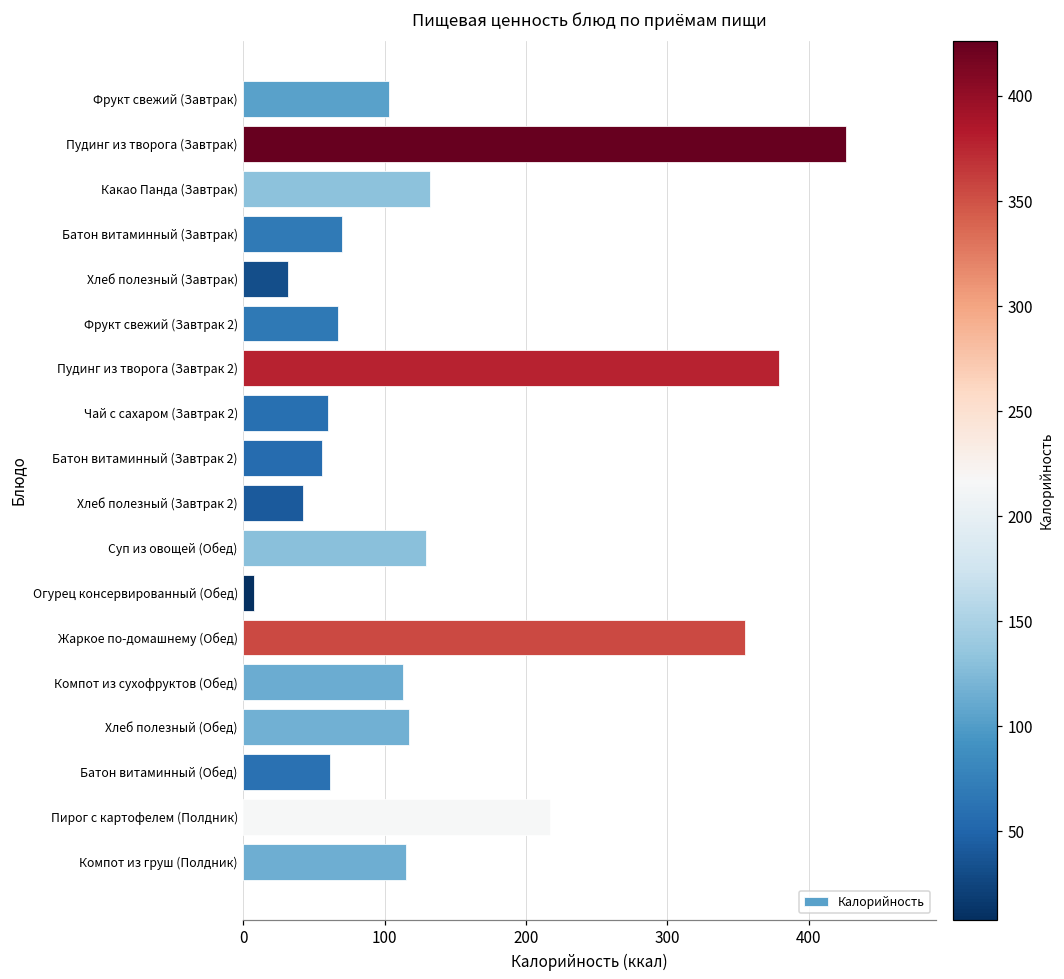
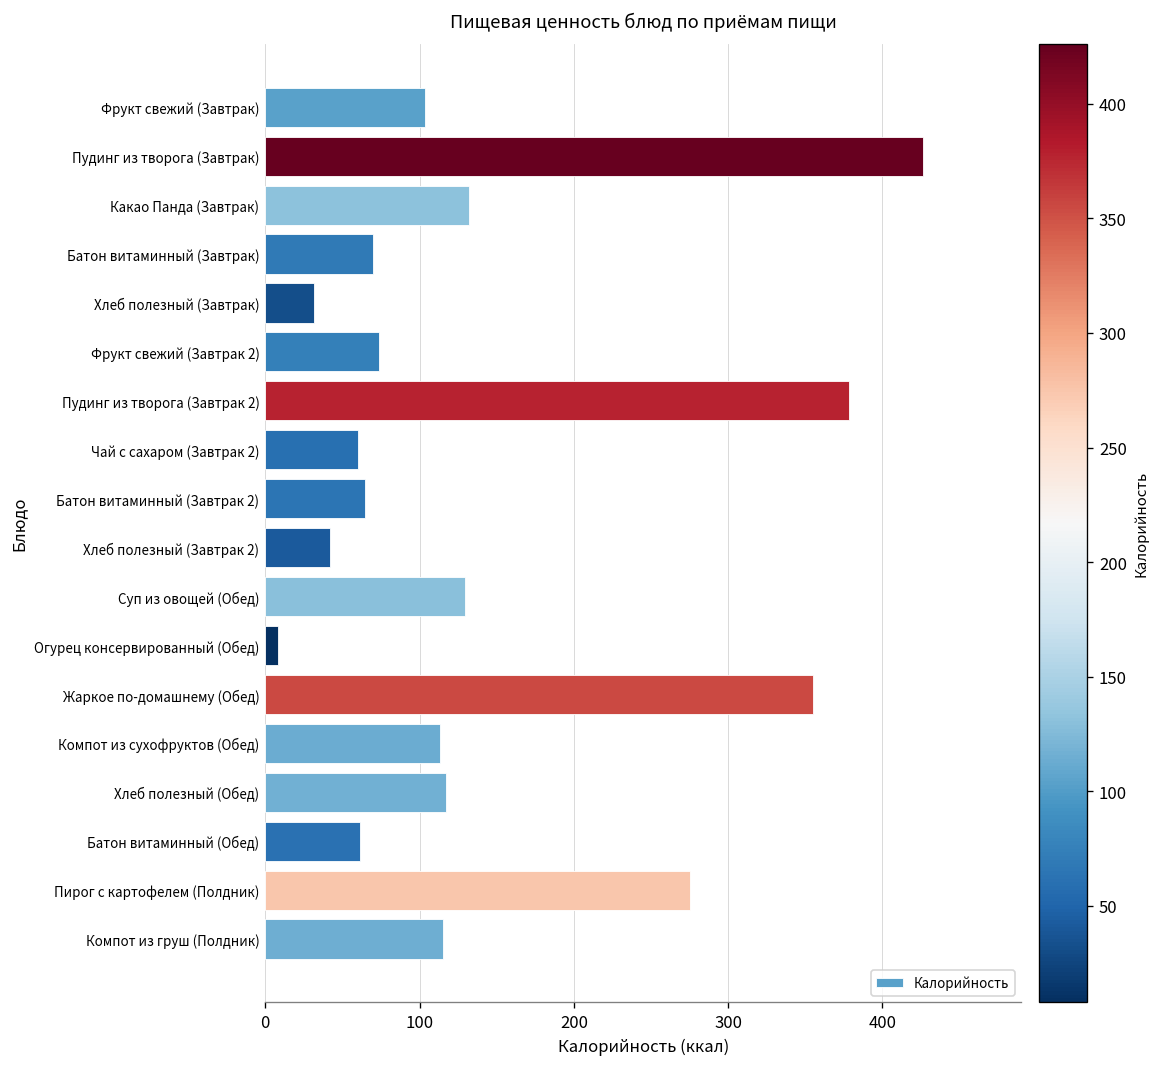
Фрукт свежий (Завтрак 2): 67 -> 74
Батон витаминный (Завтрак 2): 56 -> 64
Пирог с картофелем (Полдник): 217 -> 275
